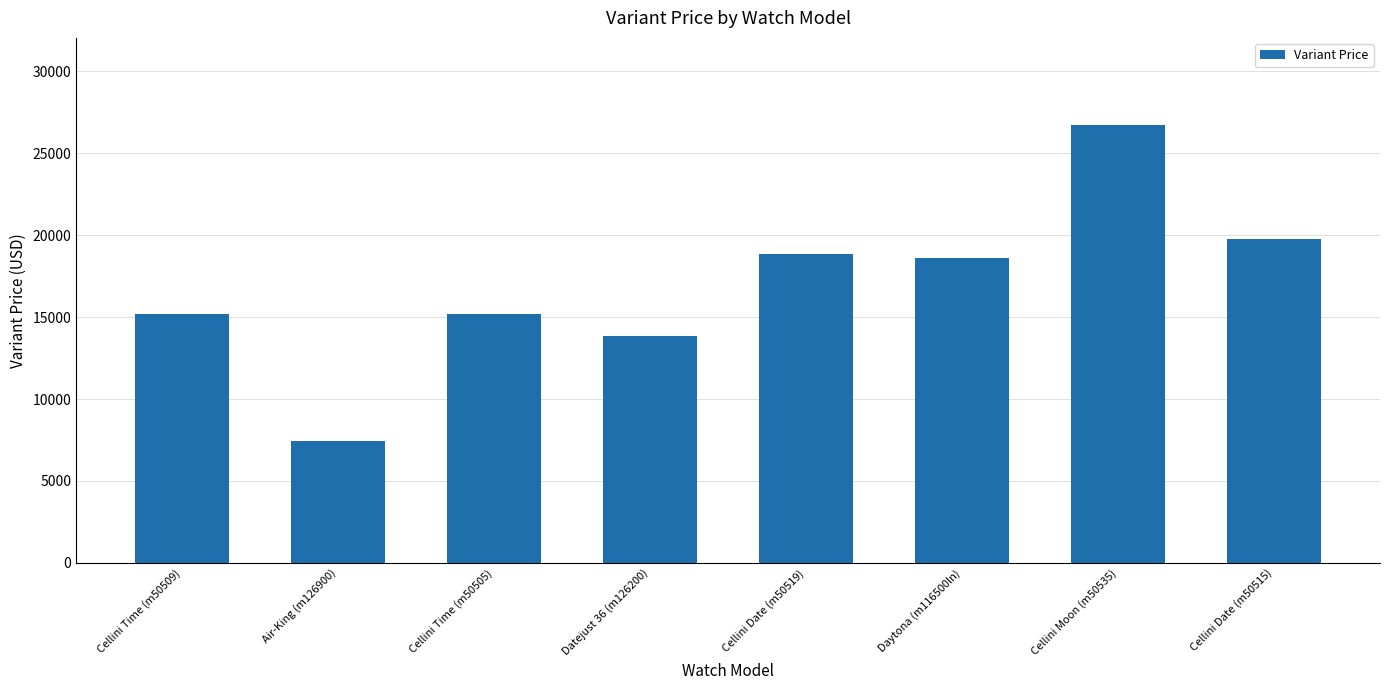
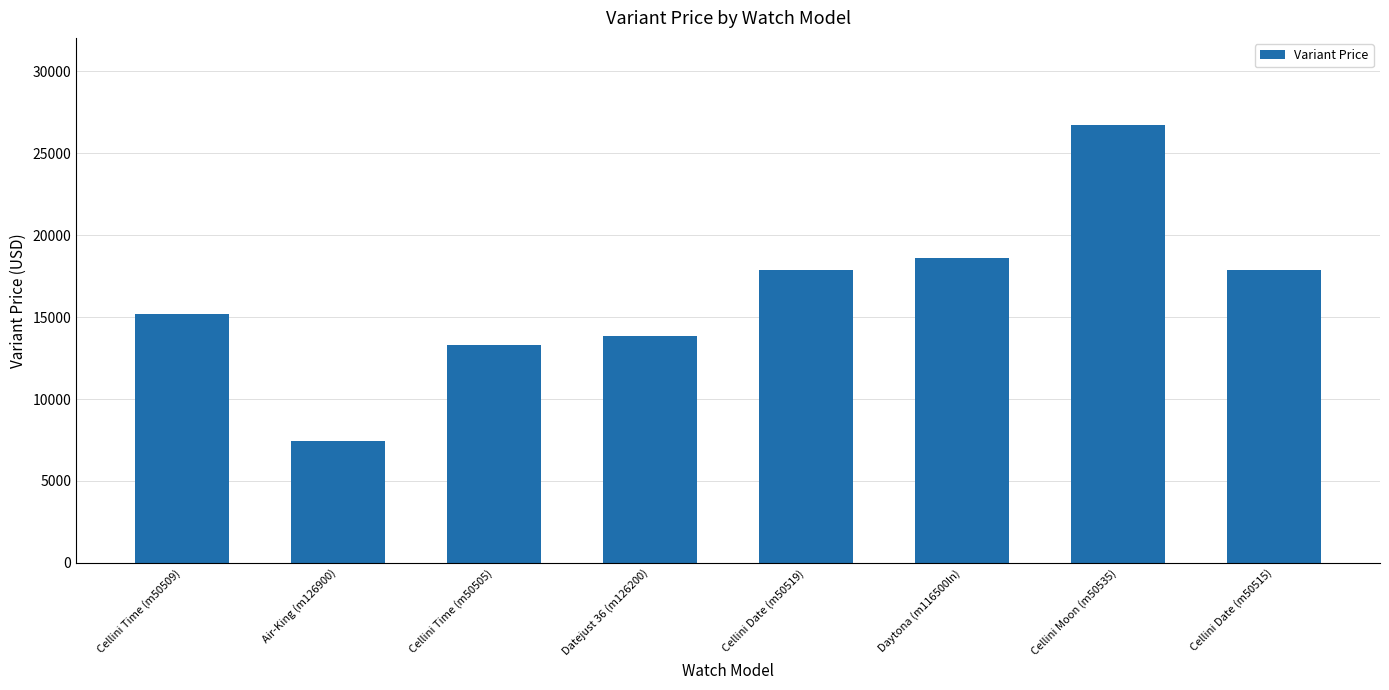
Cellini Time (m50505): 15200 -> 13300
Cellini Date (m50519): 18900 -> 17900
Cellini Date (m50515): 19800 -> 17900
